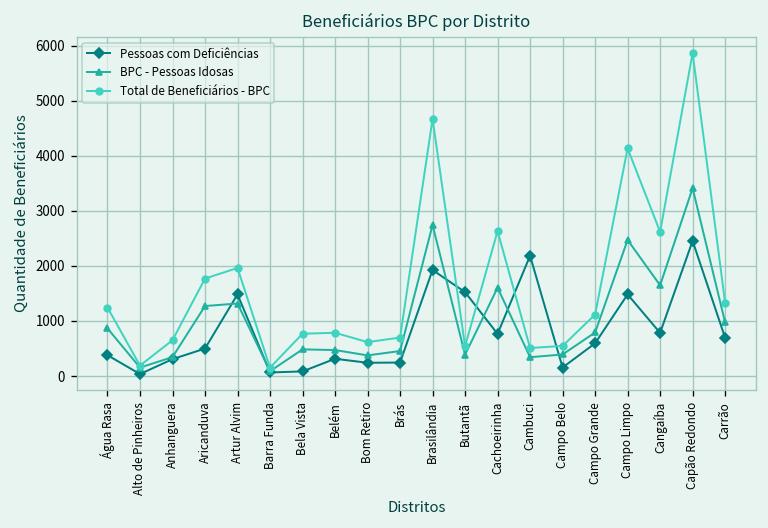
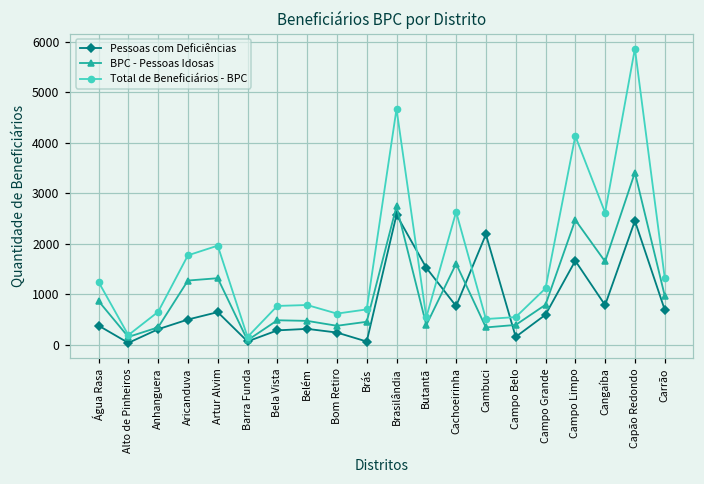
Pessoas com Deficiências, Artur Alvim: 1500 -> 600
Pessoas com Deficiências, Bela Vista: 100 -> 300
Pessoas com Deficiências, Brás: 200 -> 100
Pessoas com Deficiências, Brasilândia: 1900 -> 2600
Pessoas com Deficiências, Campo Limpo: 1500 -> 1700
